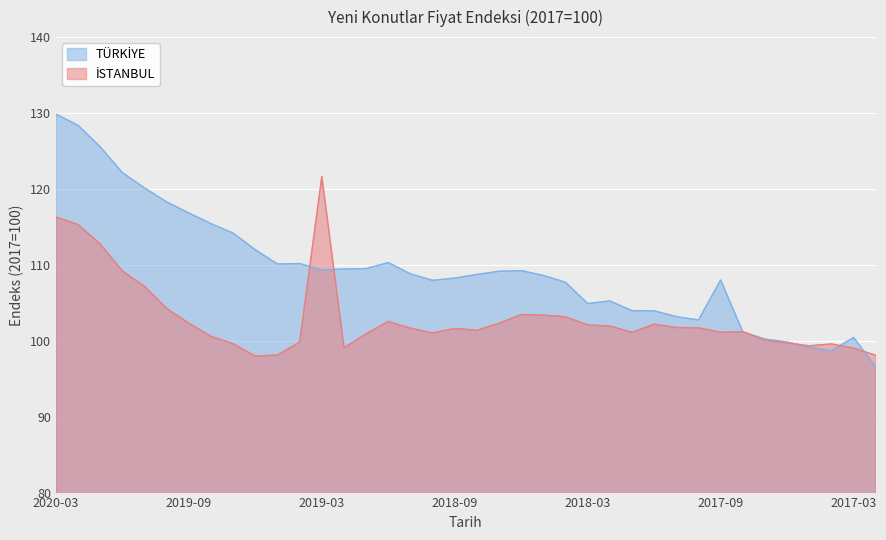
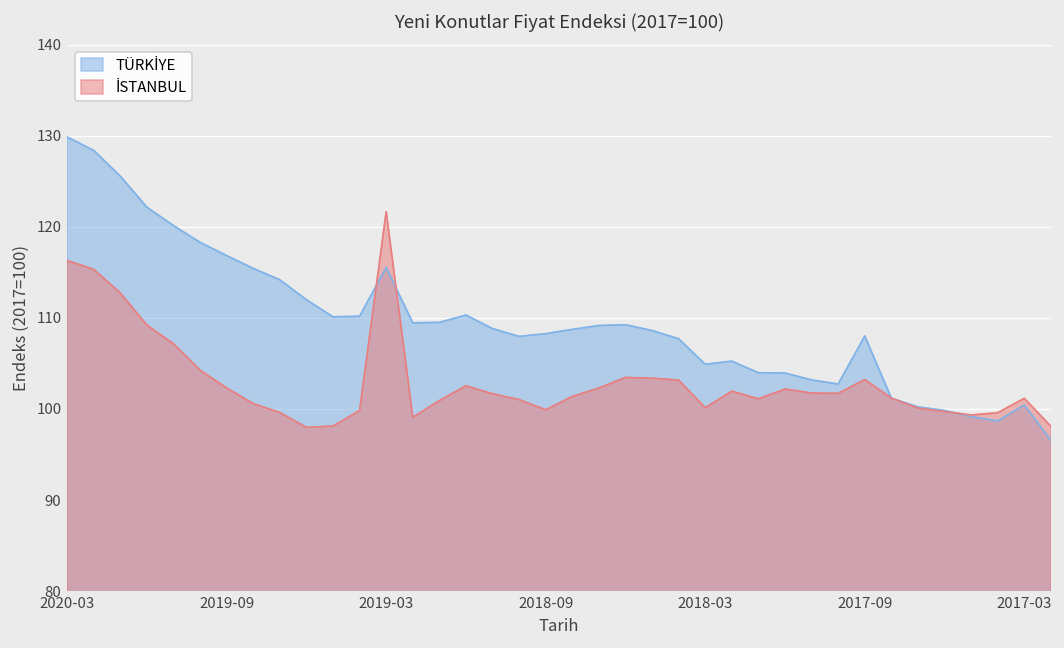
TÜRKİYE, 2019-03: 109 -> 116
İSTANBUL, 2018-09: 102 -> 100
İSTANBUL, 2018-03: 102 -> 100
İSTANBUL, 2017-09: 101 -> 103
İSTANBUL, 2017-03: 99 -> 101
